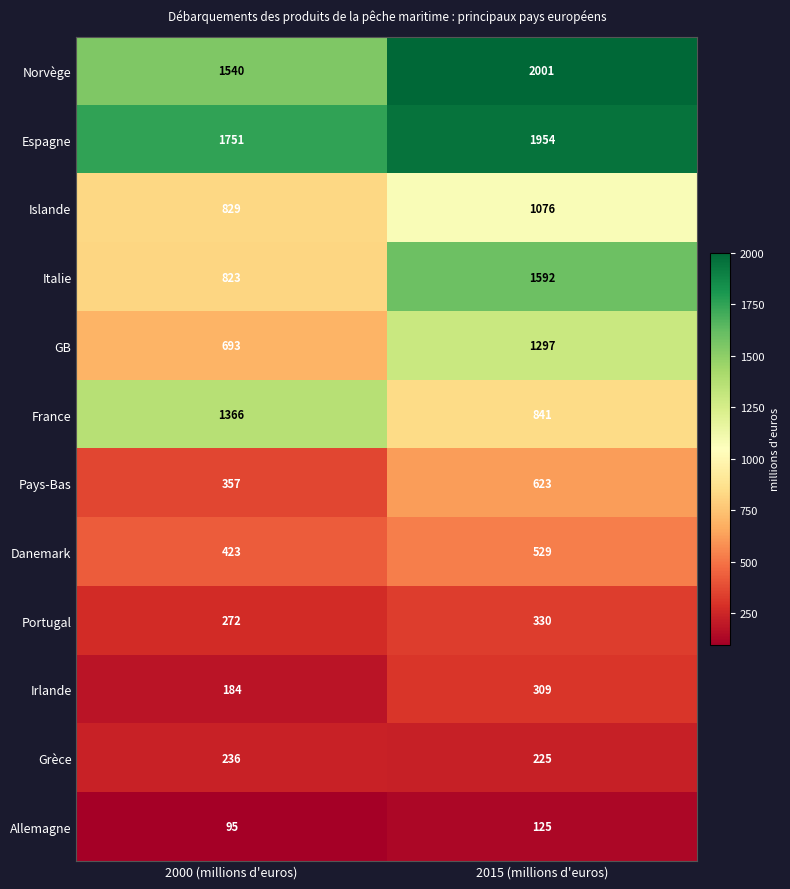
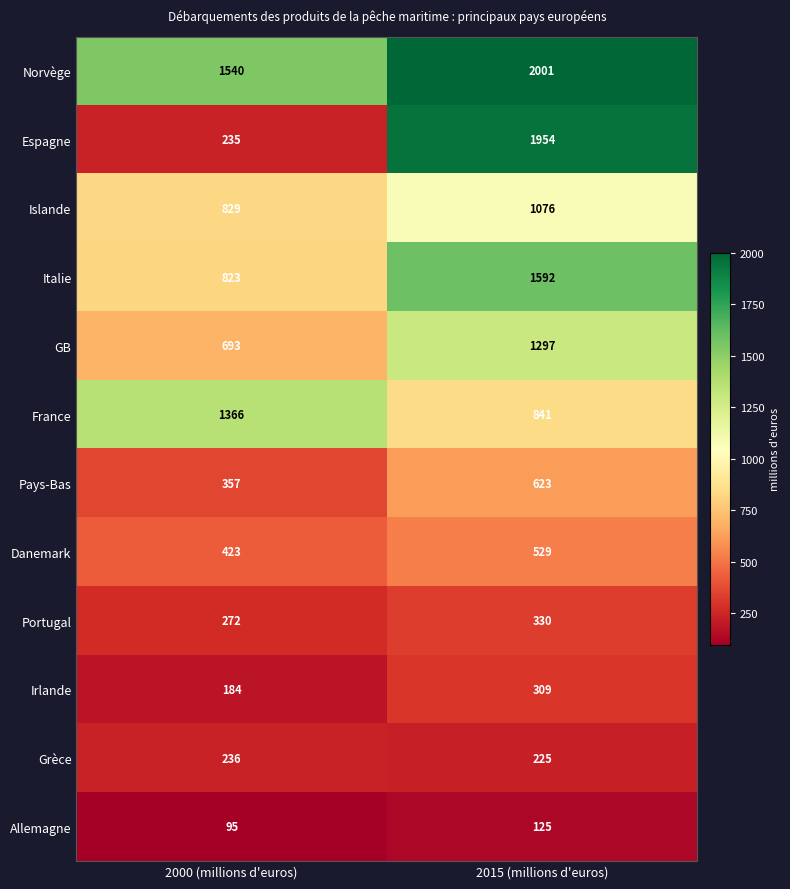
Espagne, 2000 (millions d'euros): 1751 -> 235
